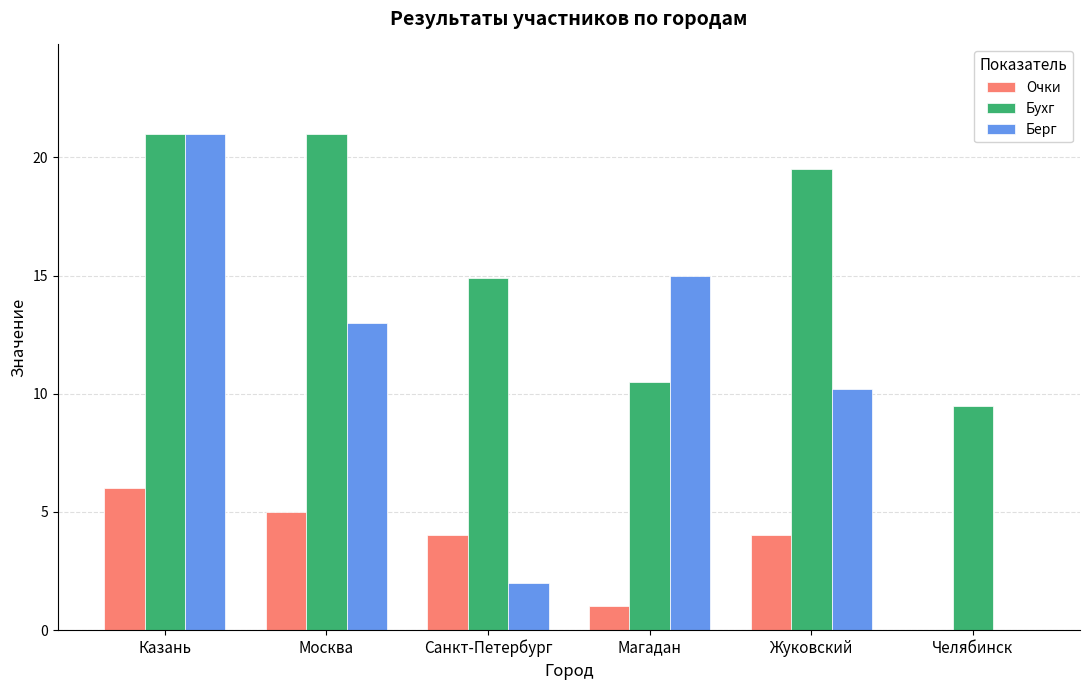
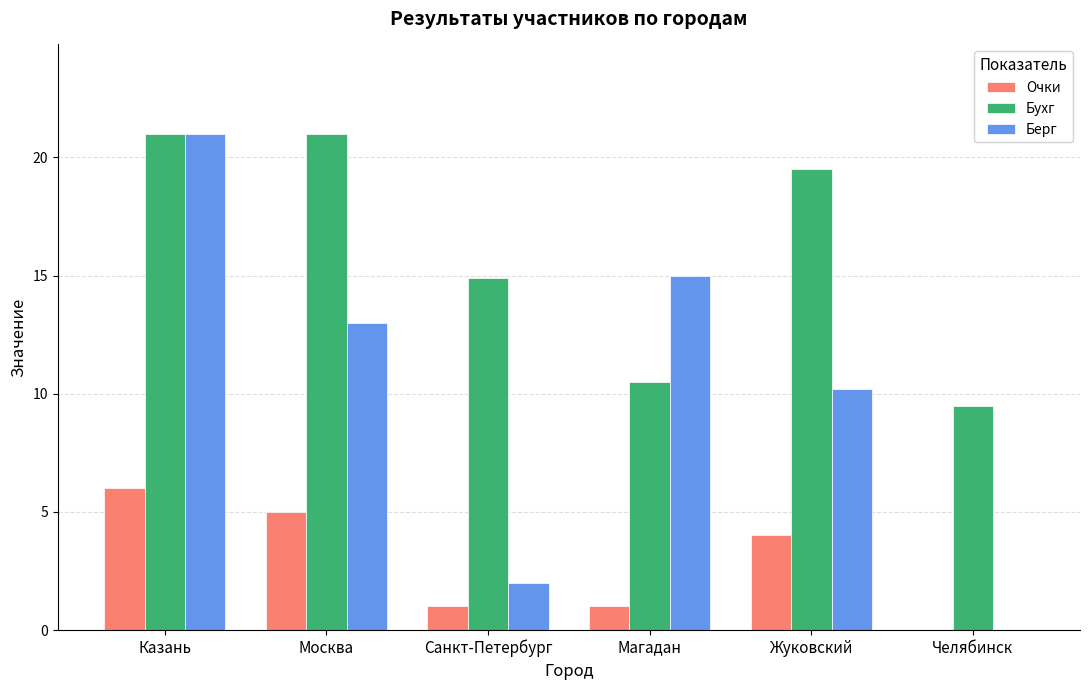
Очки, Санкт-Петербург: 4 -> 1
